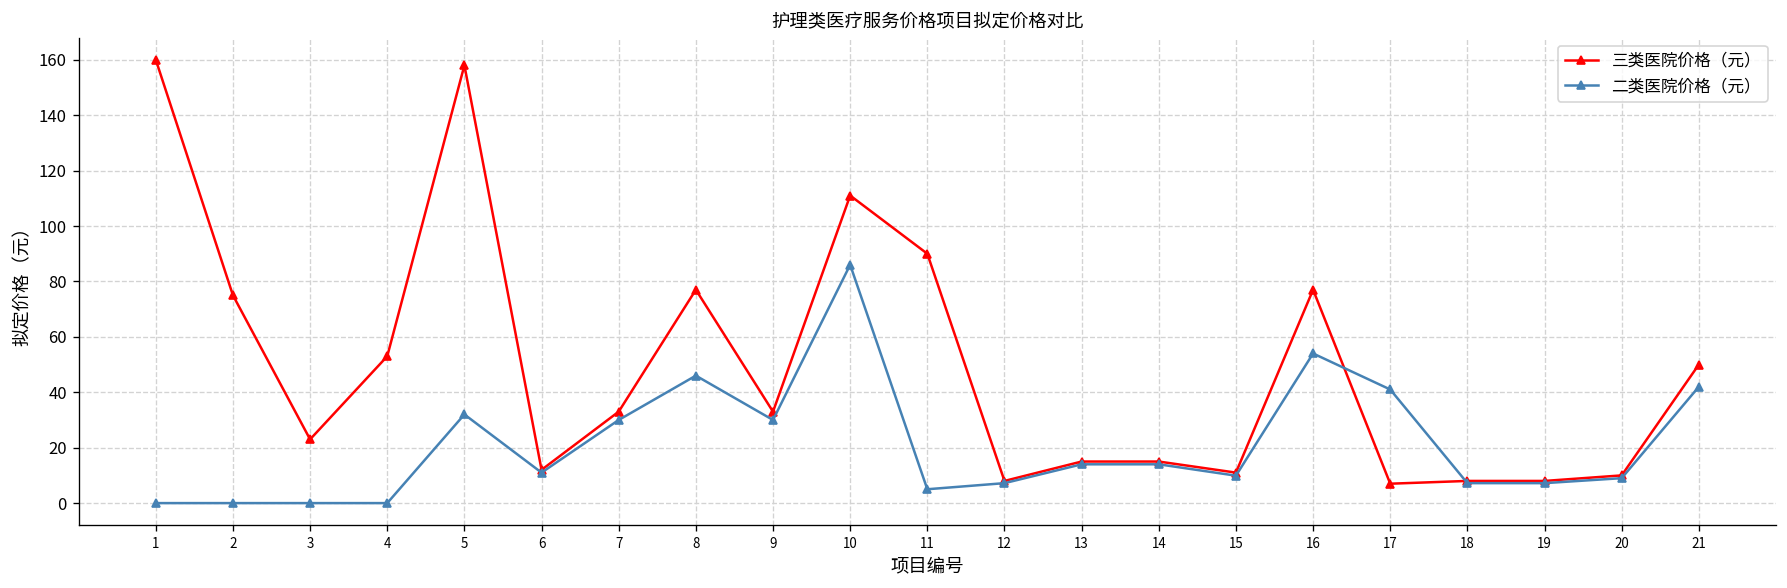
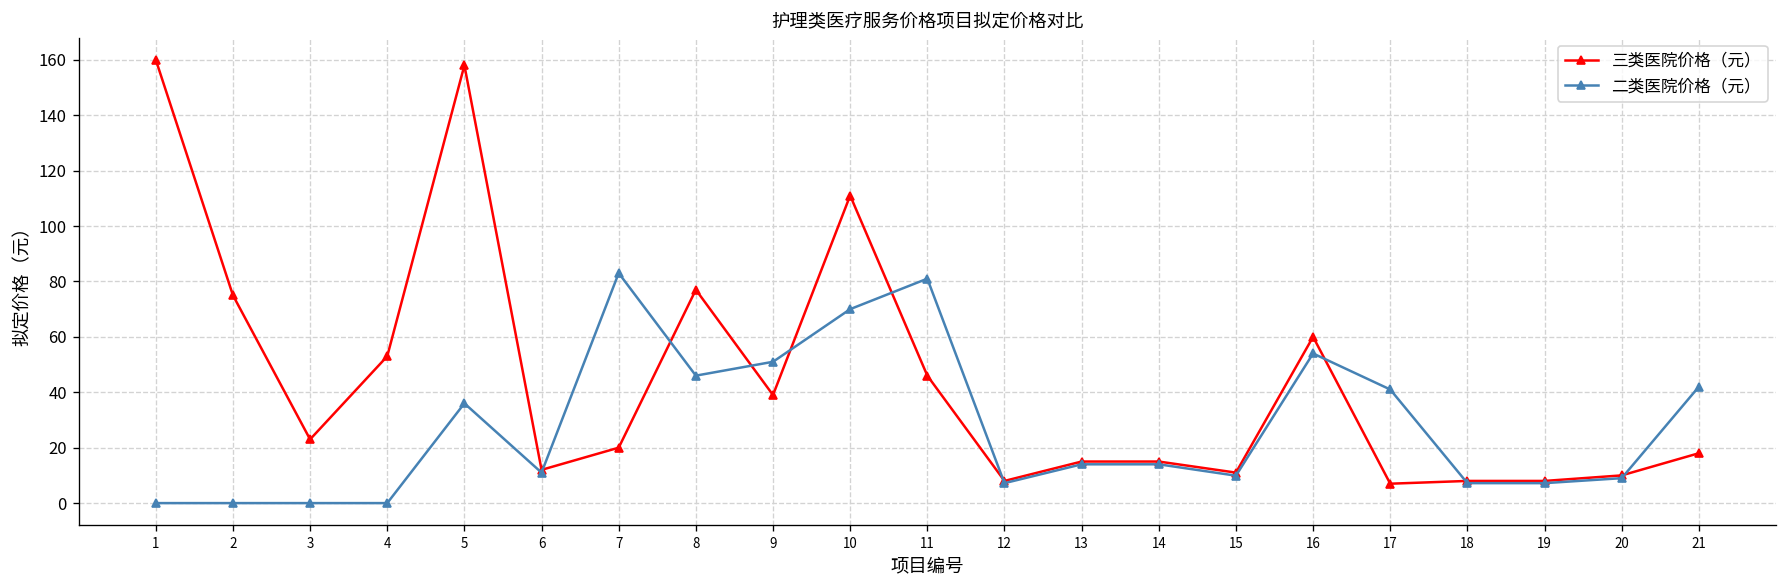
二类医院价格（元）, 5: 32 -> 36
三类医院价格（元）, 7: 33 -> 20
二类医院价格（元）, 7: 30 -> 83
三类医院价格（元）, 9: 33 -> 39
二类医院价格（元）, 9: 30 -> 51
二类医院价格（元）, 10: 86 -> 70
三类医院价格（元）, 11: 90 -> 46
二类医院价格（元）, 11: 5 -> 81
三类医院价格（元）, 16: 77 -> 60
三类医院价格（元）, 21: 50 -> 18
